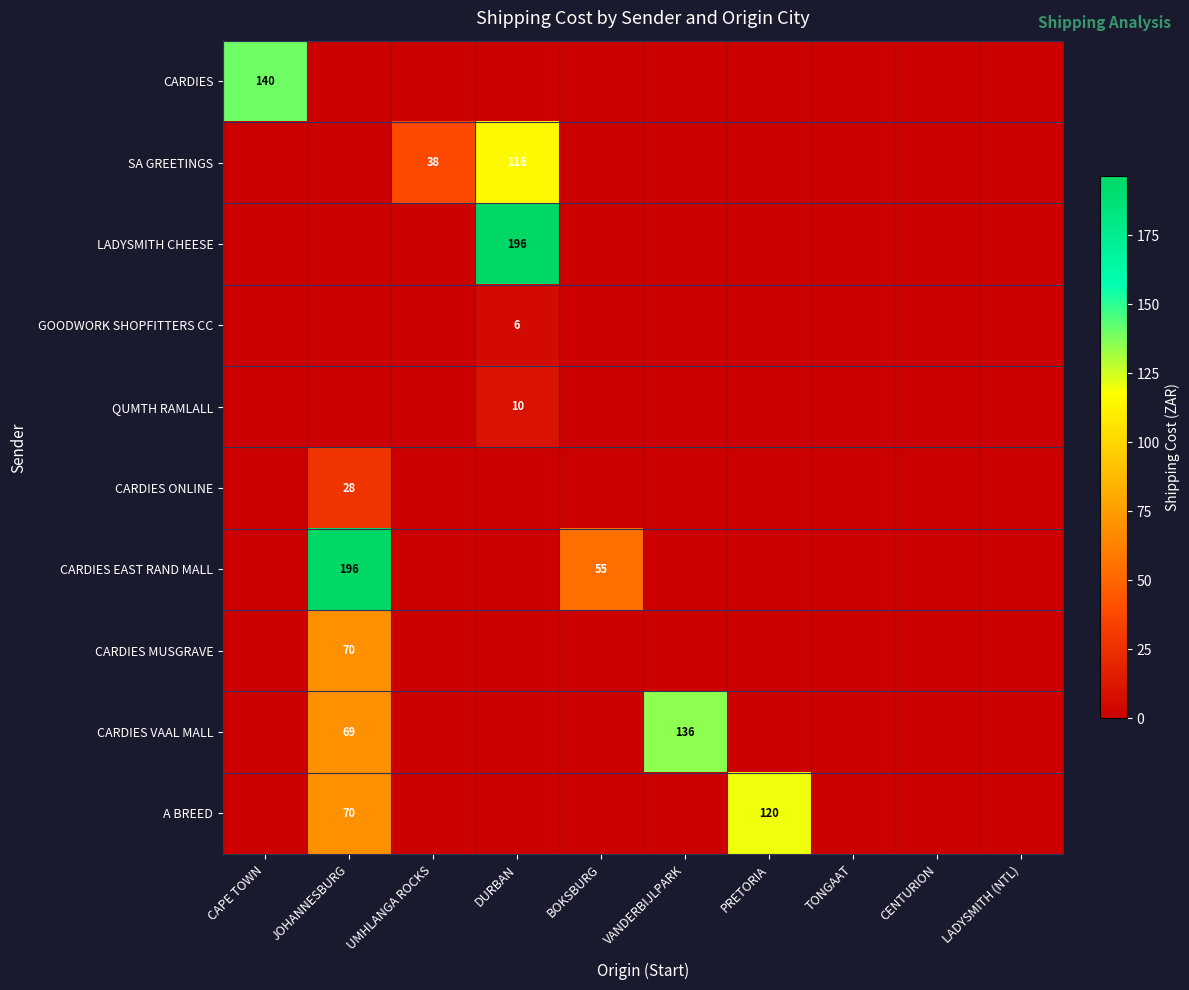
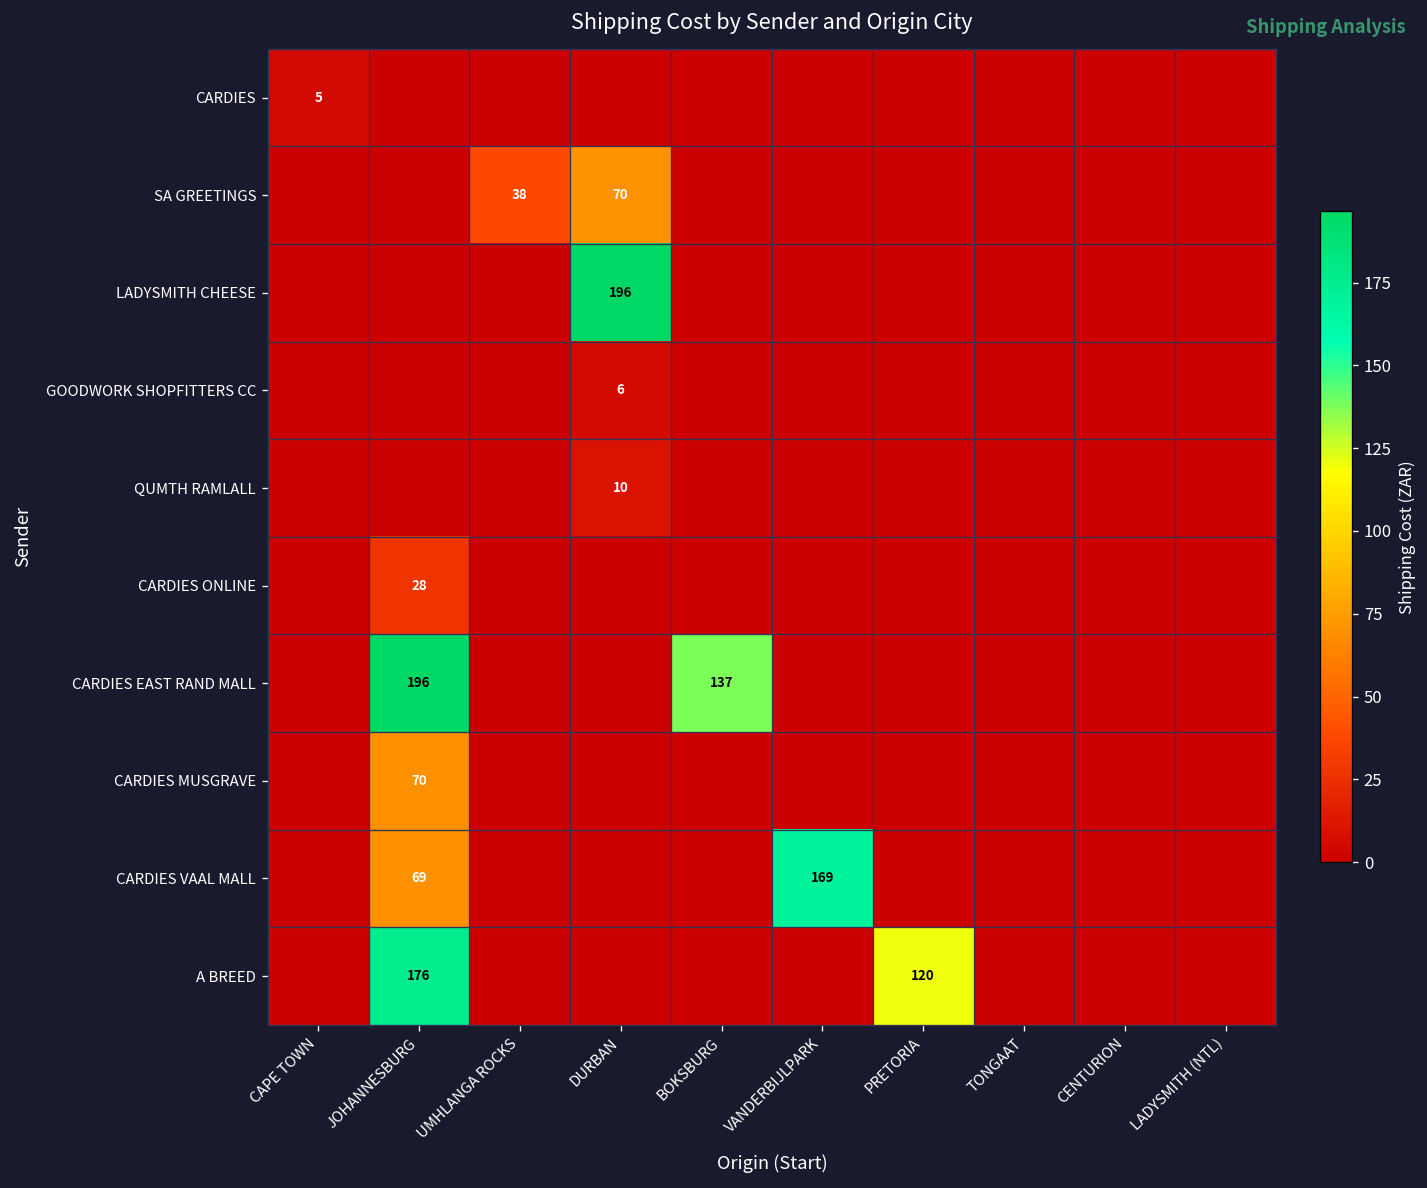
CARDIES, CAPE TOWN: 140 -> 5
SA GREETINGS, DURBAN: 116 -> 70
CARDIES EAST RAND MALL, BOKSBURG: 55 -> 137
CARDIES VAAL MALL, VANDERBIJLPARK: 136 -> 169
A BREED, JOHANNESBURG: 70 -> 176
